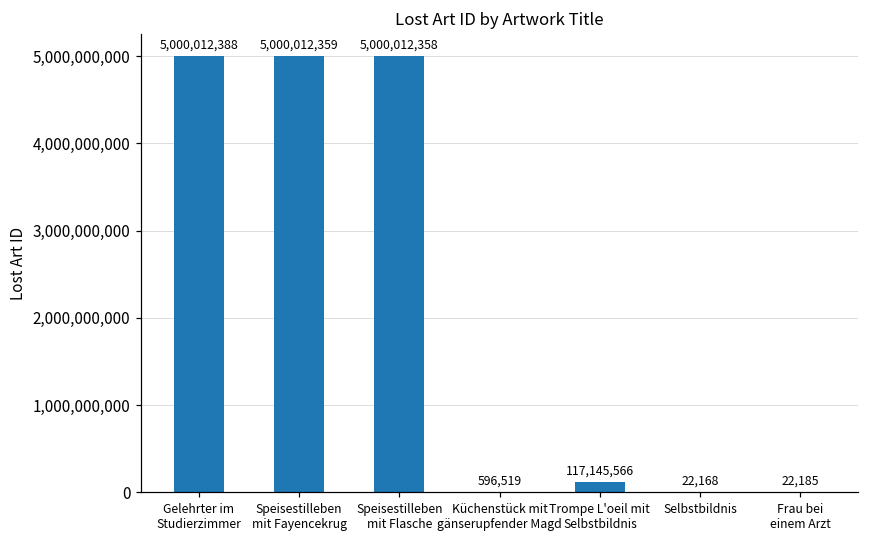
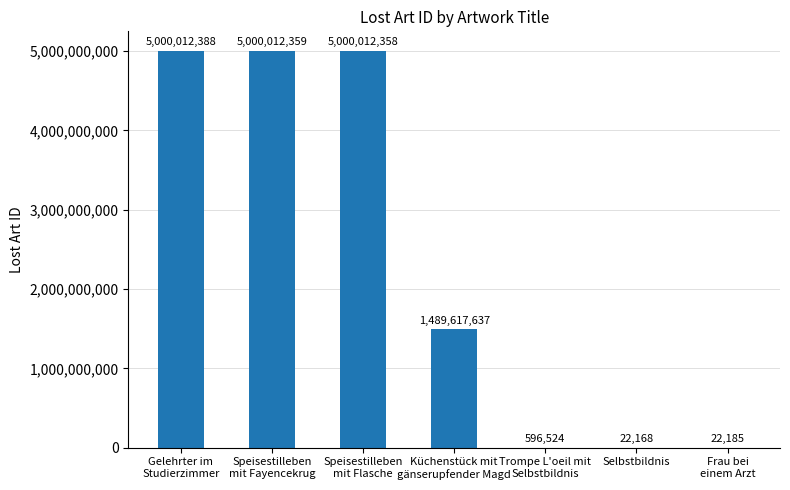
Küchenstück mit gänserupfender Magd: 596,519 -> 1,489,617,637
Trompe L'oeil mit Selbstbildnis: 117,145,566 -> 596,524
